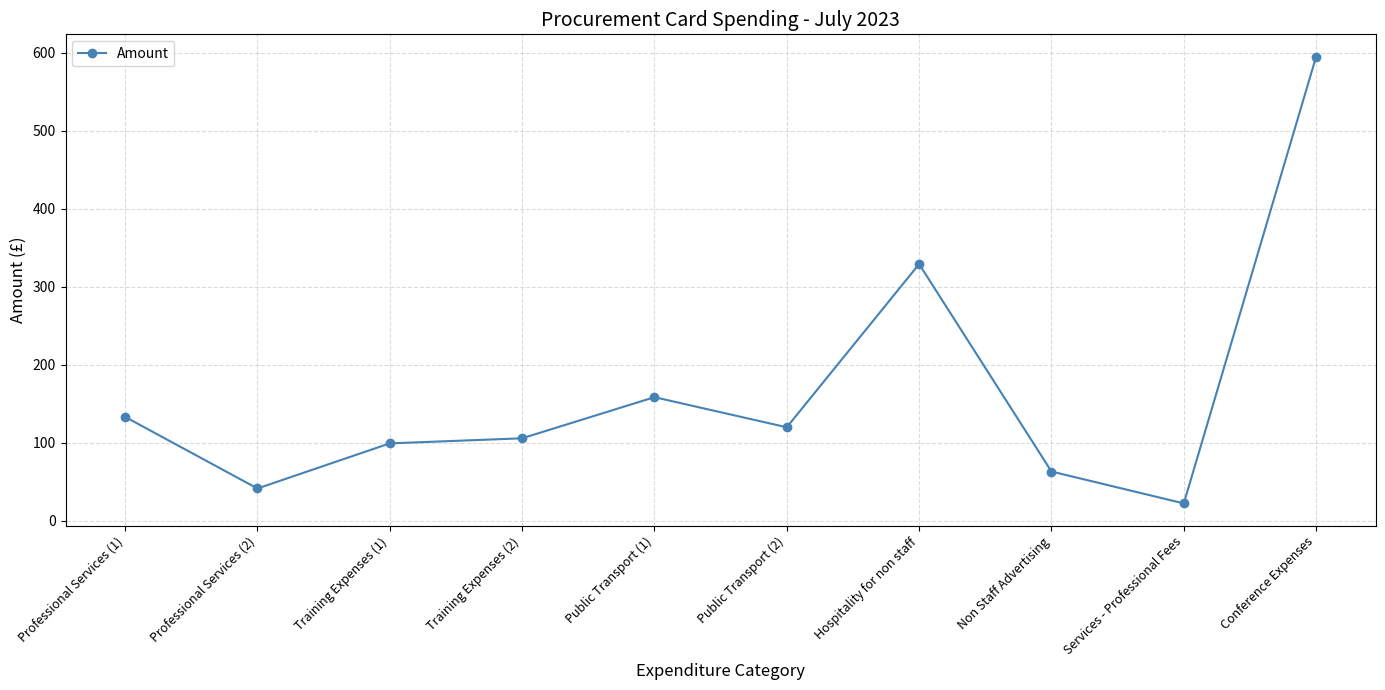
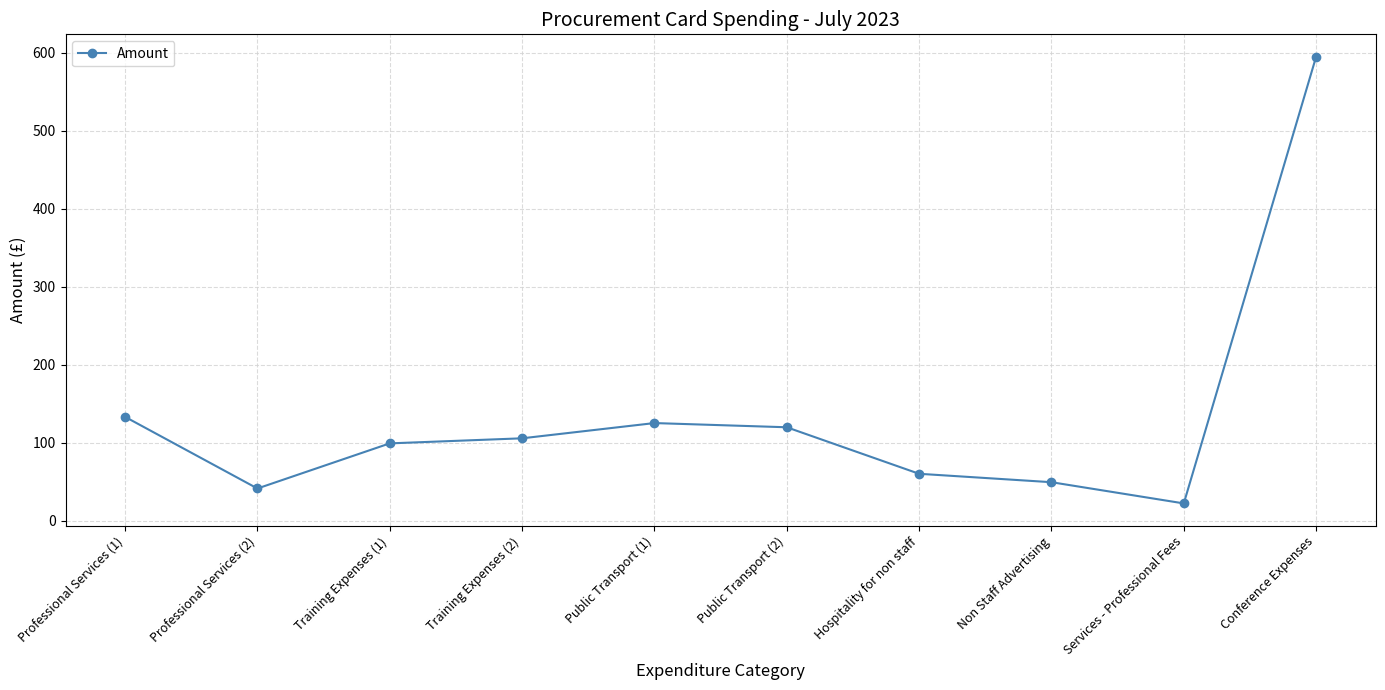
Public Transport (1): 160 -> 130
Hospitality for non staff: 330 -> 60
Non Staff Advertising: 60 -> 50
